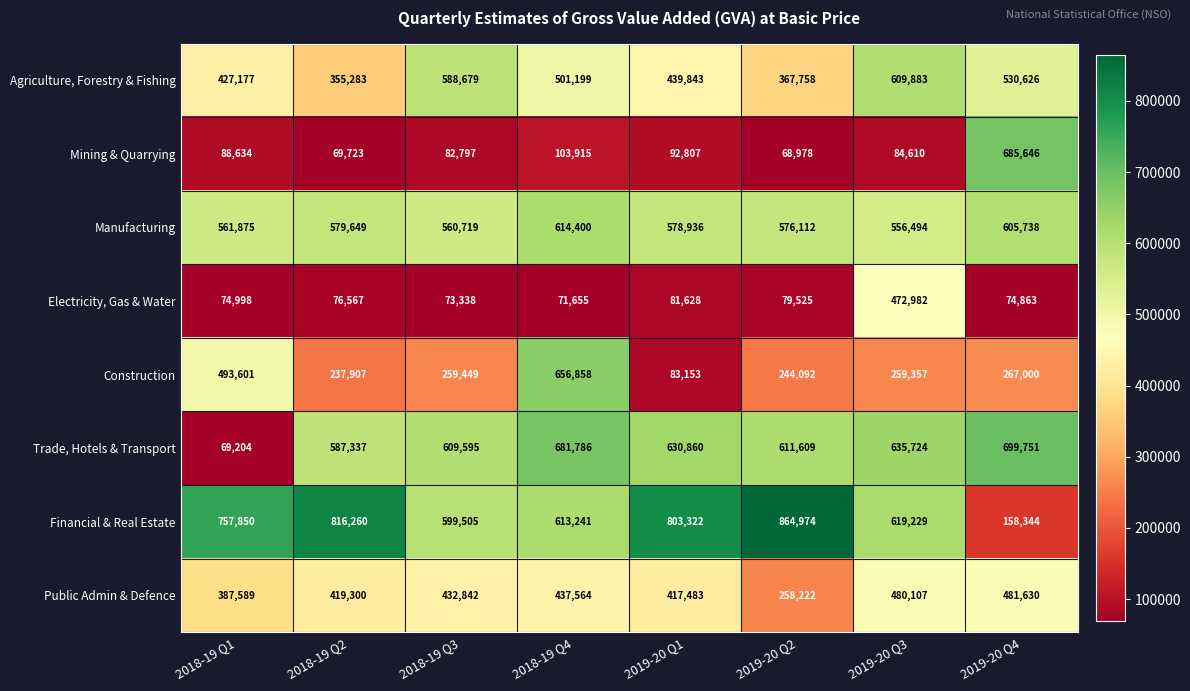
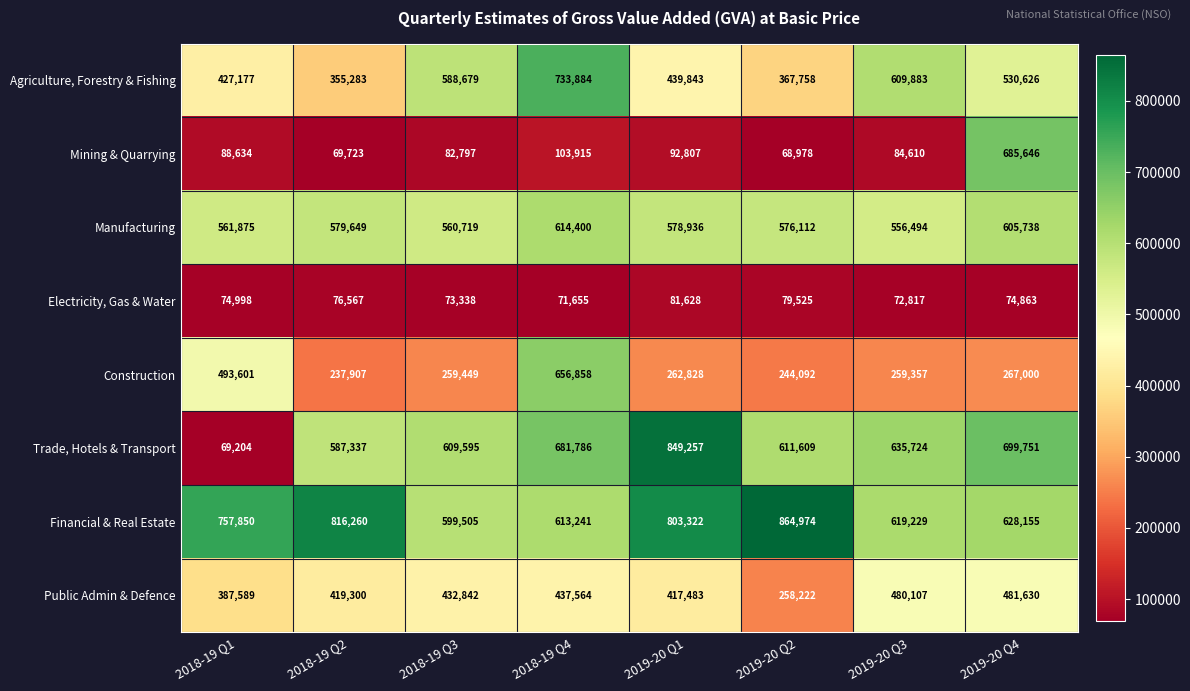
Agriculture, Forestry & Fishing, 2018-19 Q4: 501,199 -> 733,884
Electricity, Gas & Water, 2019-20 Q3: 472,982 -> 72,817
Construction, 2019-20 Q1: 83,153 -> 262,828
Trade, Hotels & Transport, 2019-20 Q1: 630,860 -> 849,257
Financial & Real Estate, 2019-20 Q4: 158,344 -> 628,155
